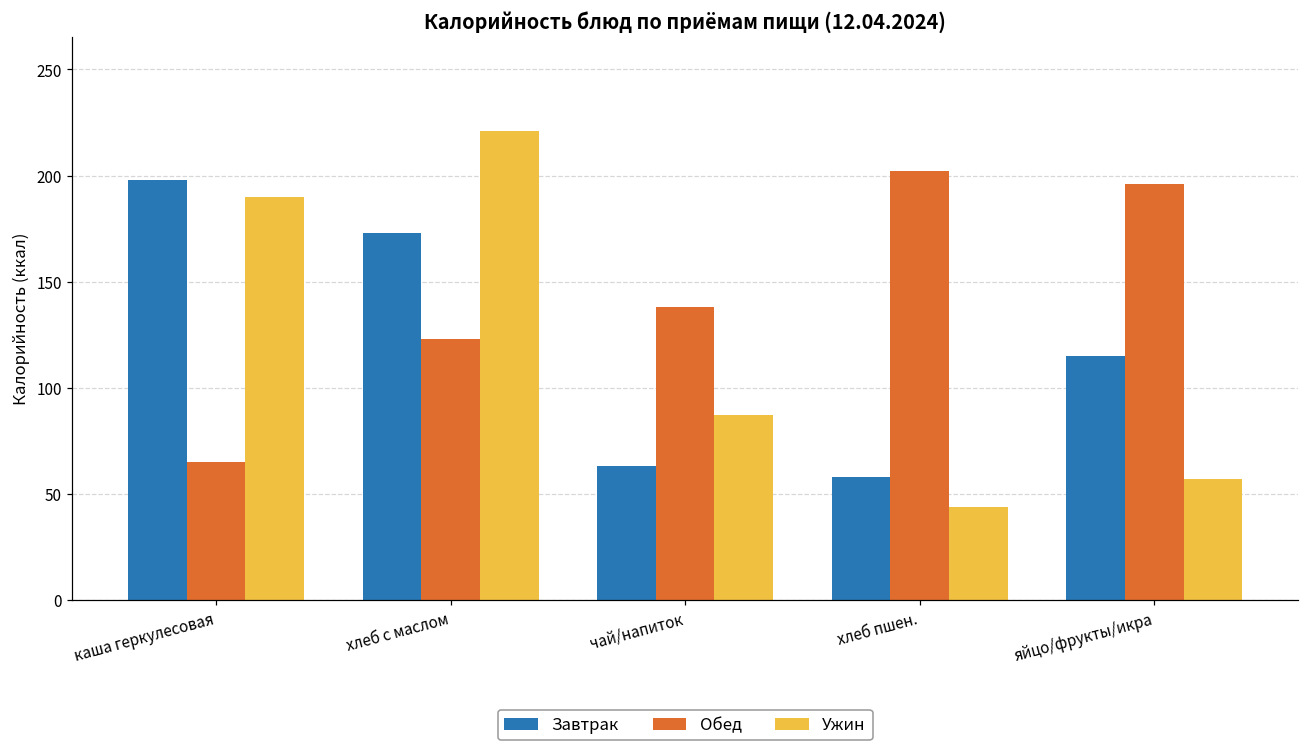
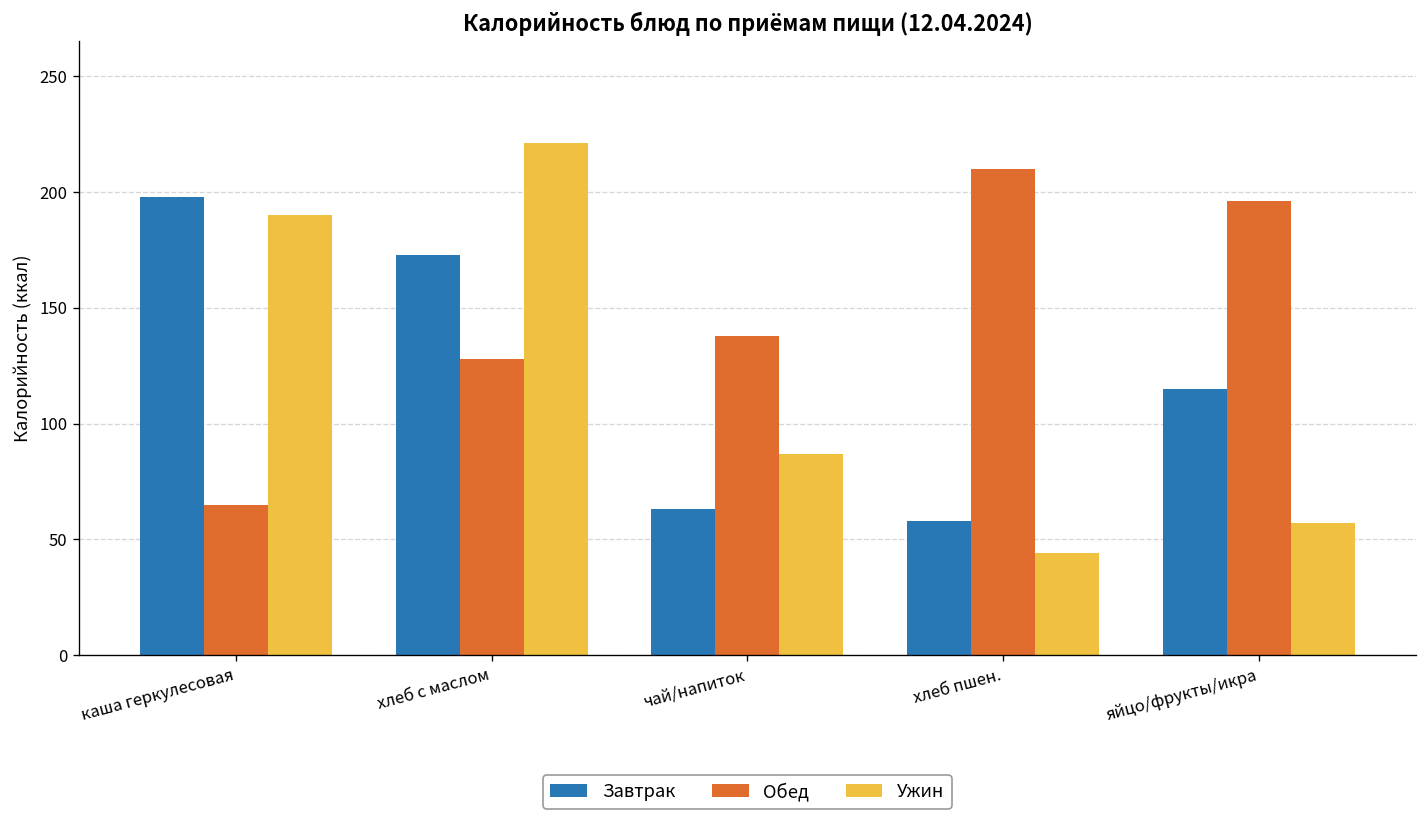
Обед, хлеб с маслом: 123 -> 128
Обед, хлеб пшен.: 202 -> 210
